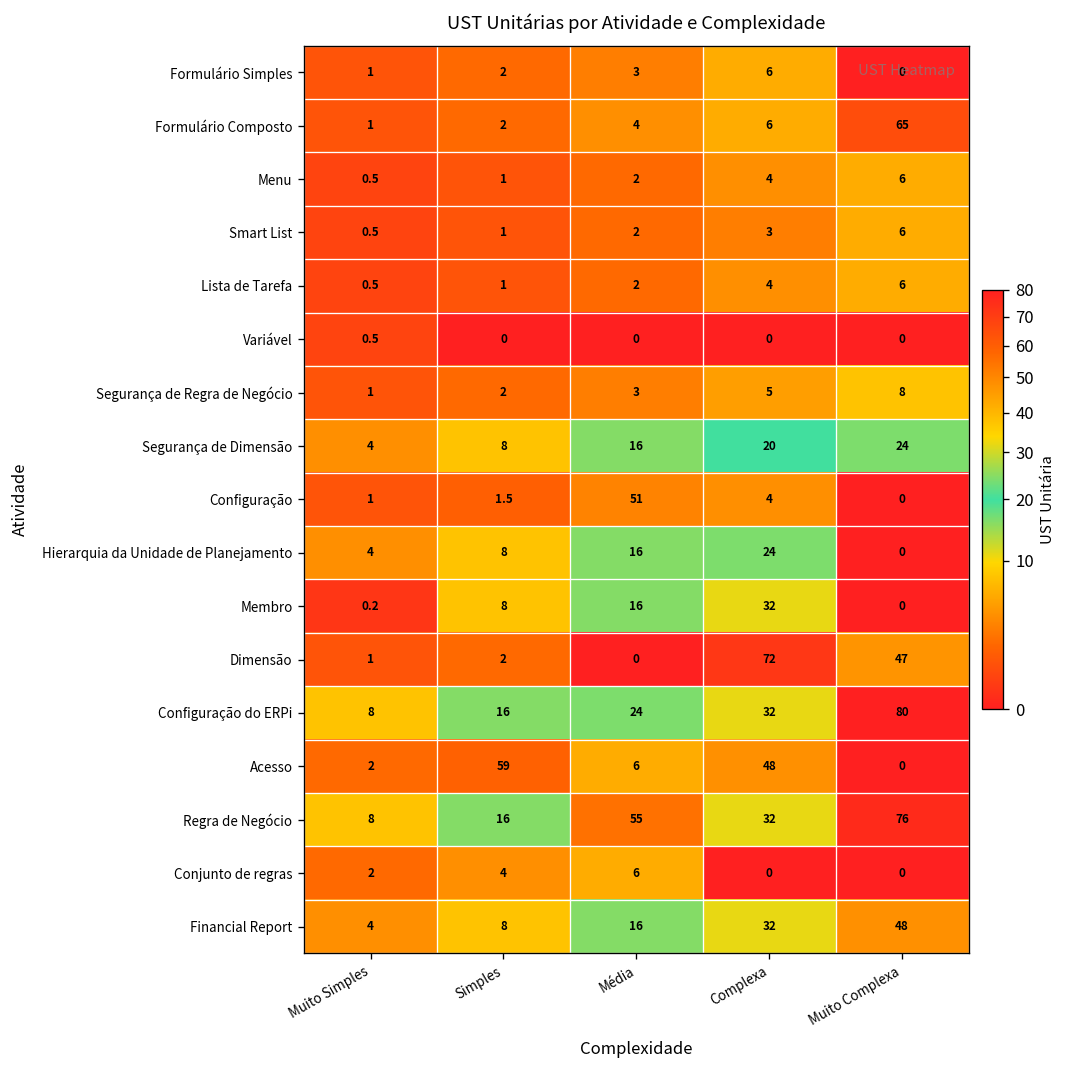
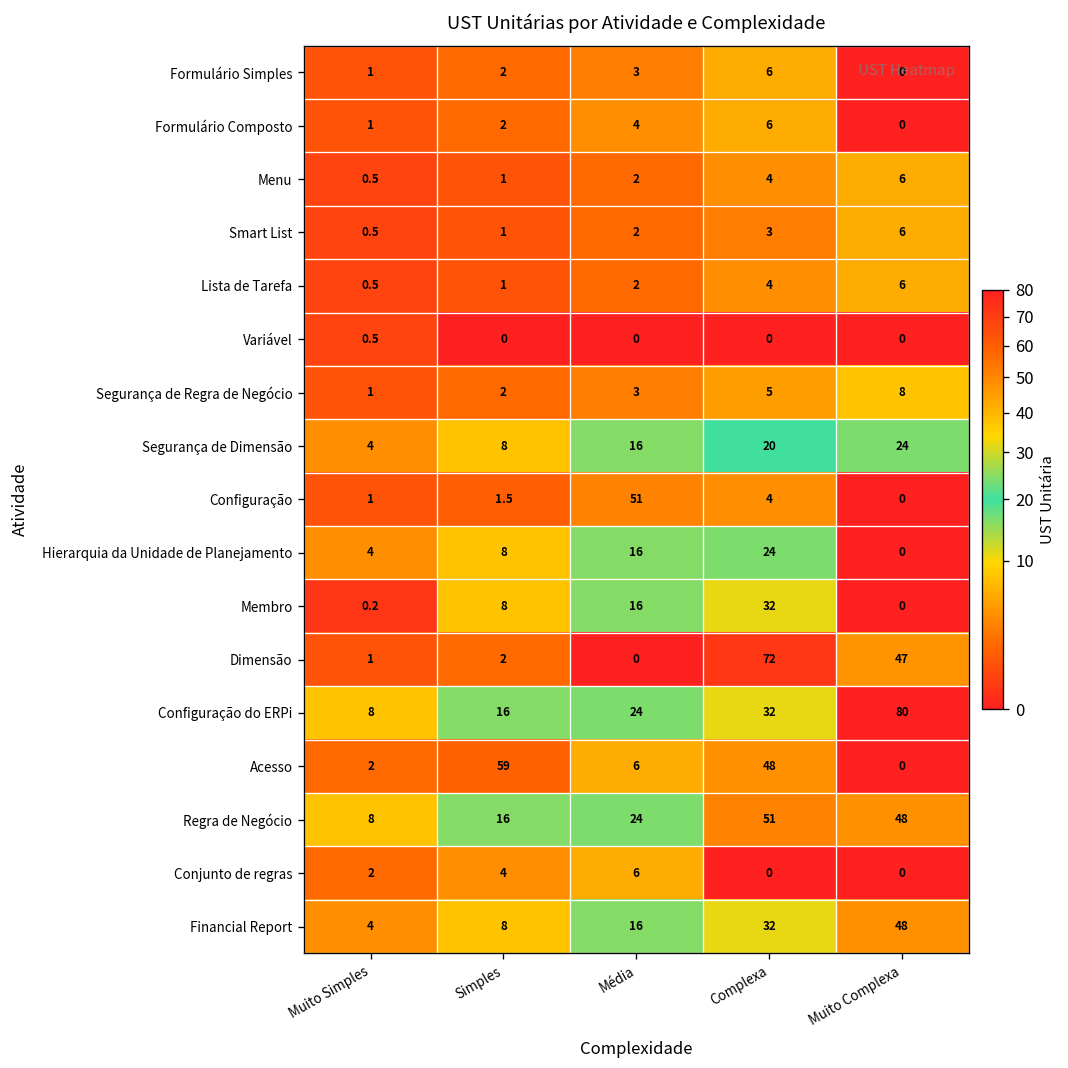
Formulário Composto, Muito Complexa: 65 -> 0
Regra de Negócio, Média: 55 -> 24
Regra de Negócio, Complexa: 32 -> 51
Regra de Negócio, Muito Complexa: 76 -> 48
